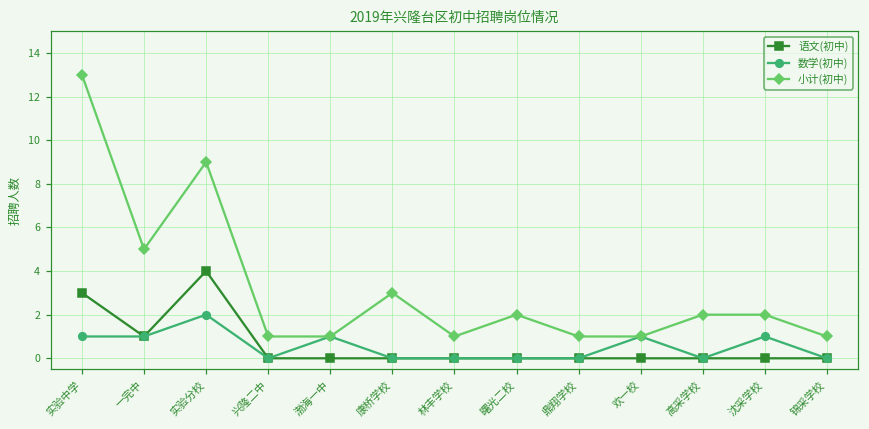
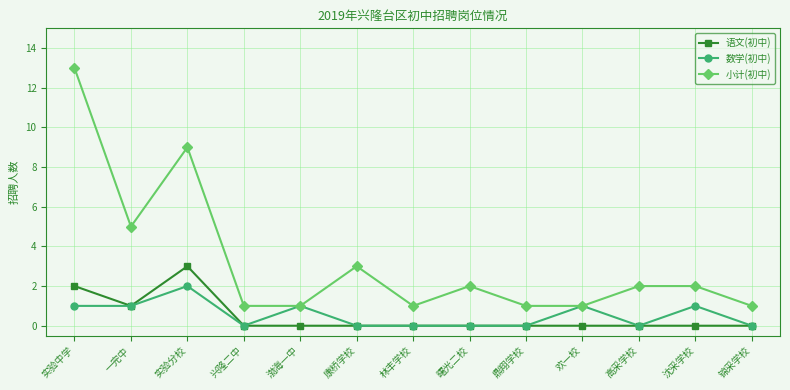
语文(初中), 实验中学: 3 -> 2
语文(初中), 实验分校: 4 -> 3
